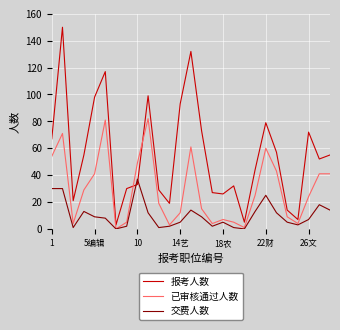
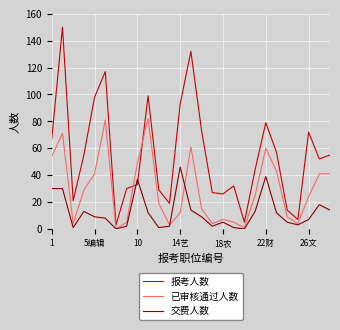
交费人数, 14艺: 5 -> 46
交费人数, 22财: 25 -> 39
